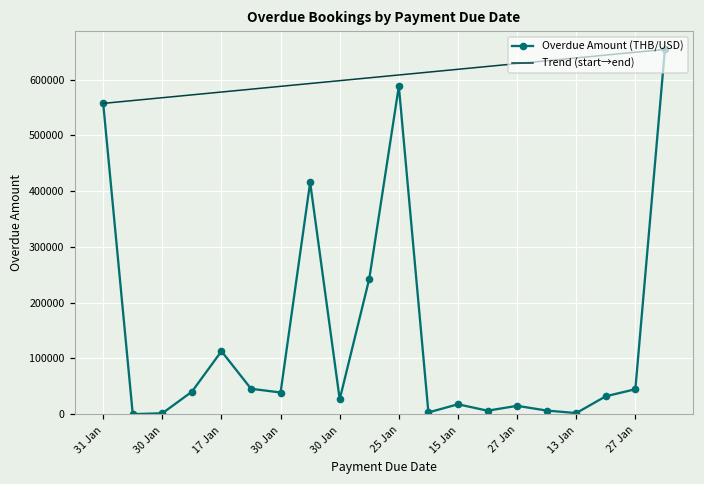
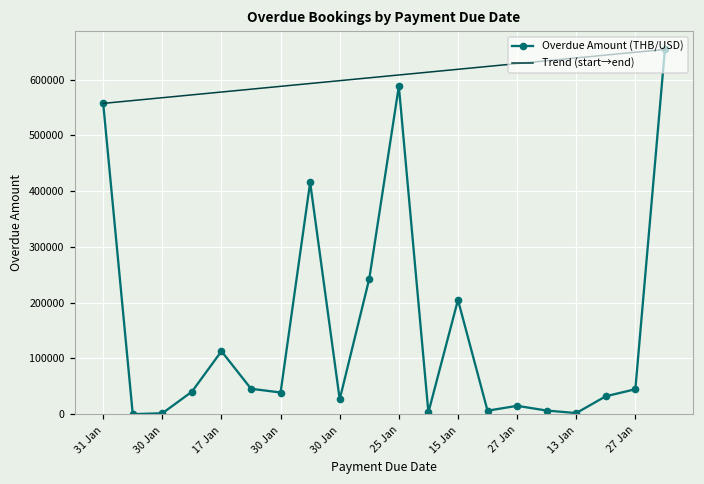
Overdue Amount (THB/USD), 15 Jan: 20000 -> 200000
